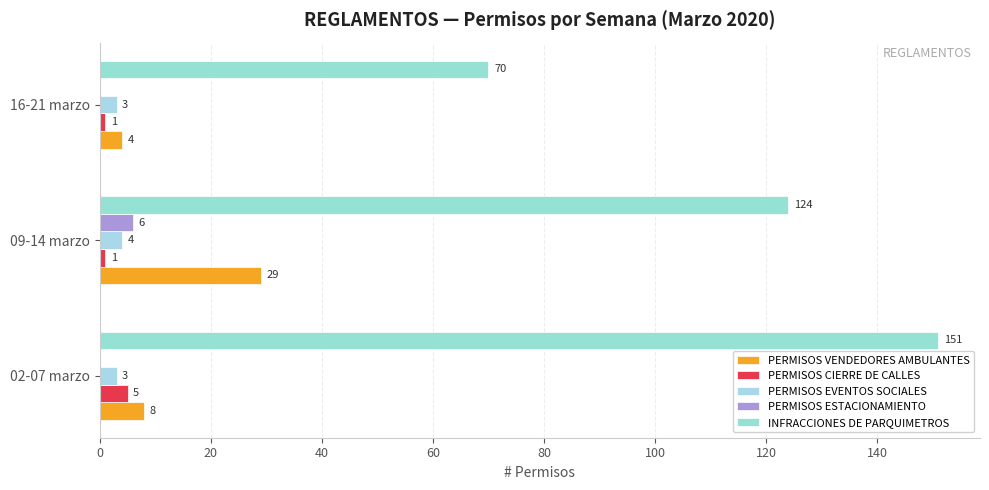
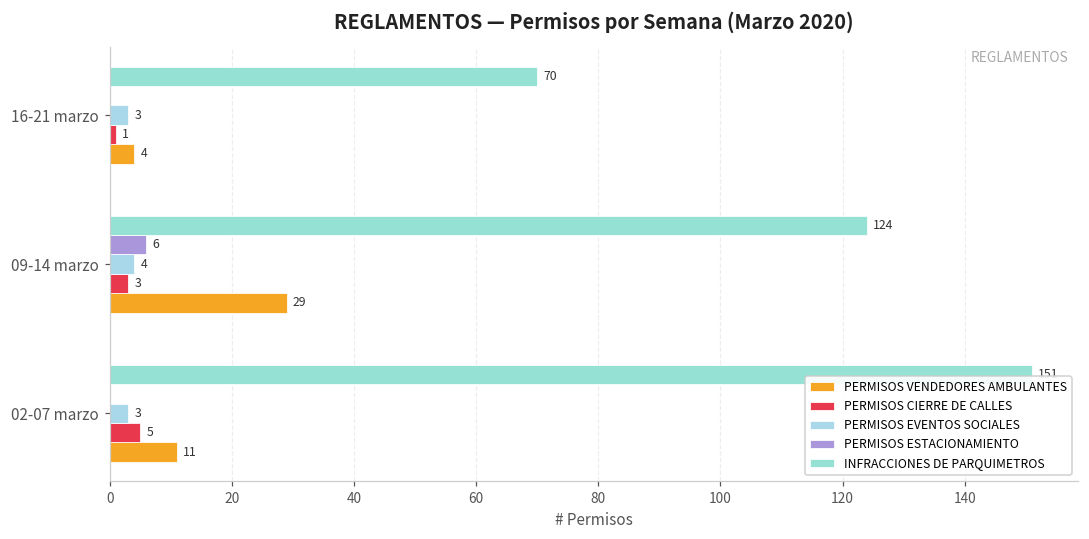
PERMISOS CIERRE DE CALLES, 09-14 marzo: 1 -> 3
PERMISOS VENDEDORES AMBULANTES, 02-07 marzo: 8 -> 11
